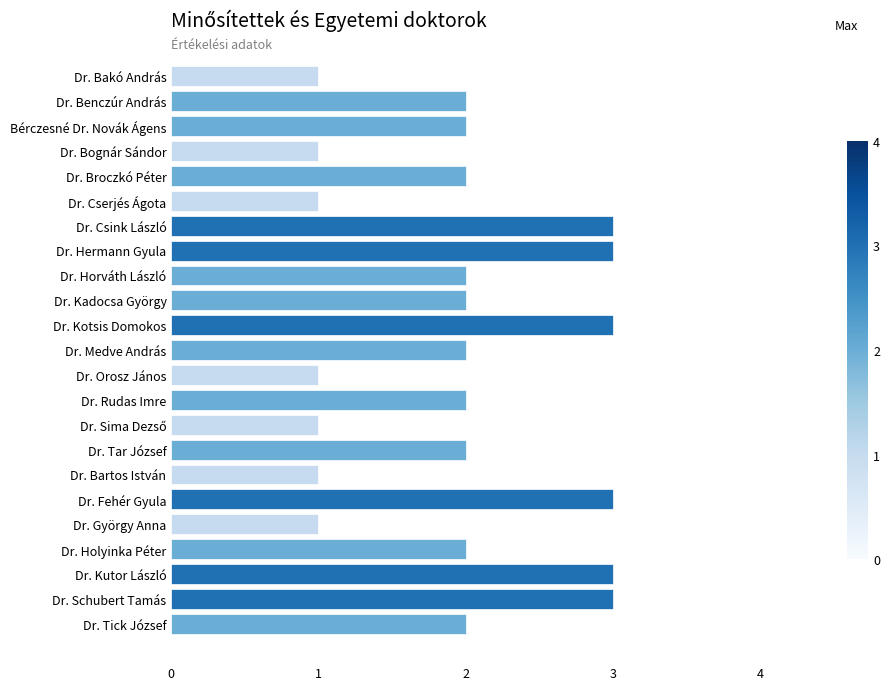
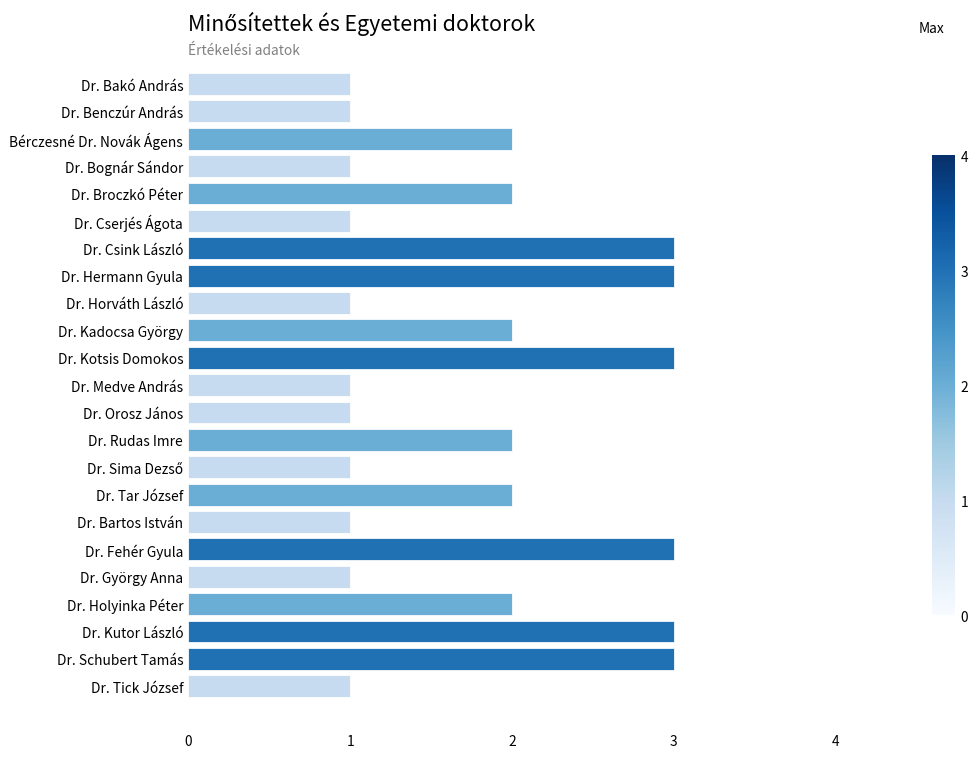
Dr. Benczúr András: 2 -> 1
Dr. Horváth László: 2 -> 1
Dr. Medve András: 2 -> 1
Dr. Tick József: 2 -> 1
